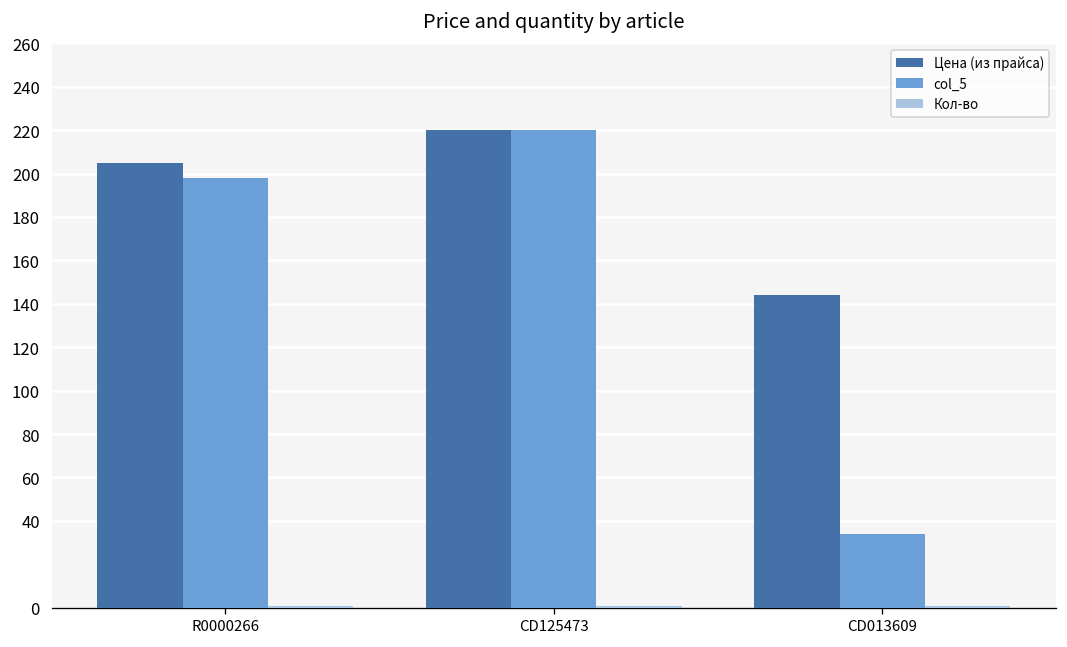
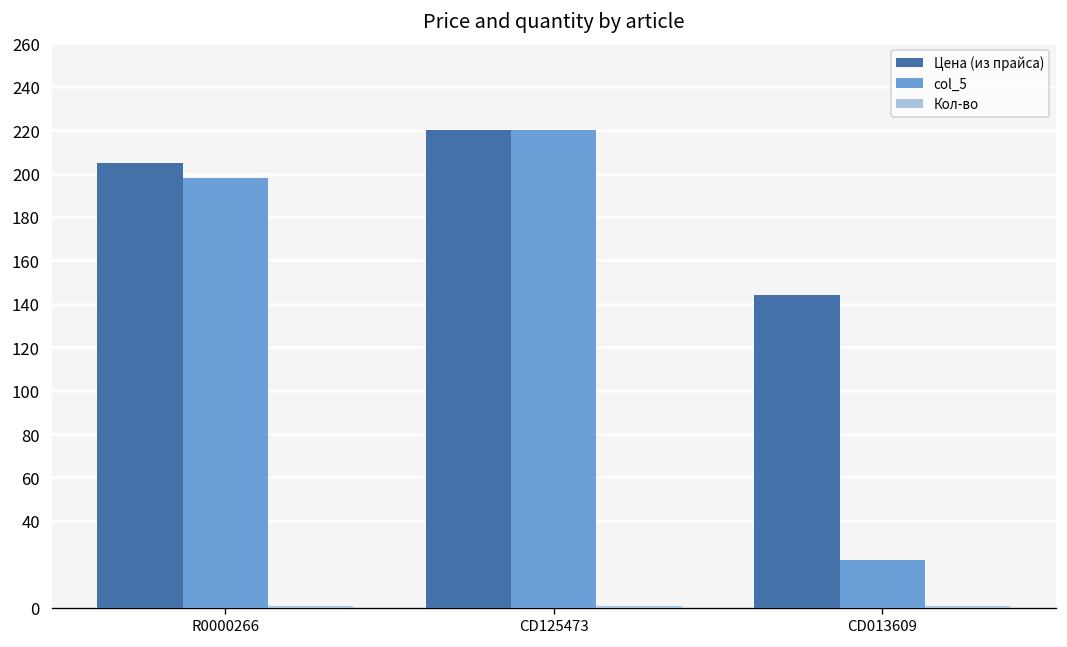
col_5, CD013609: 34 -> 22
